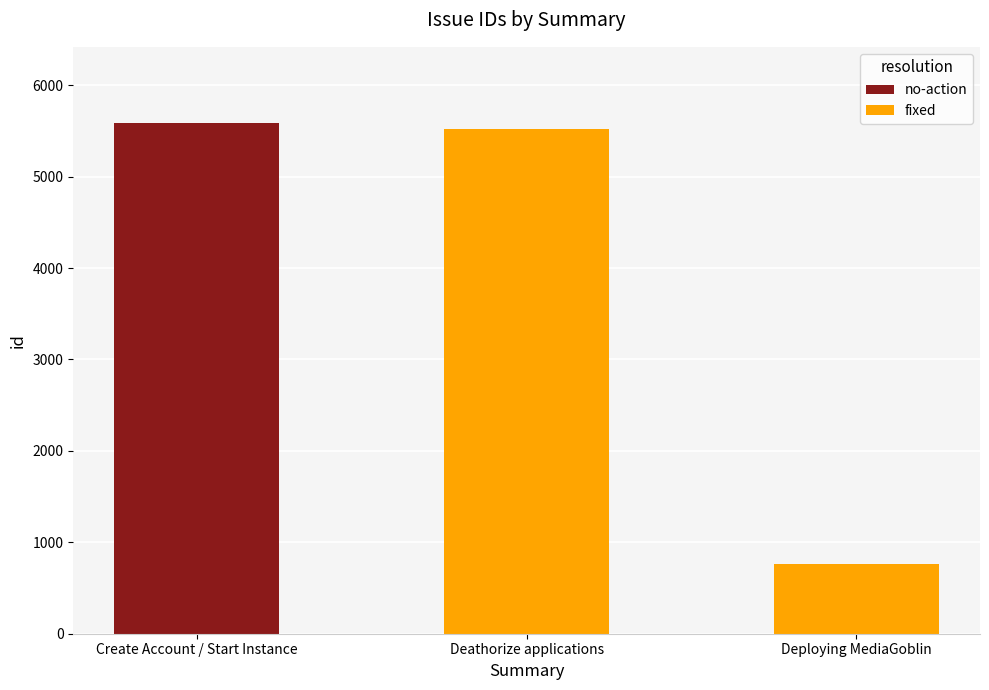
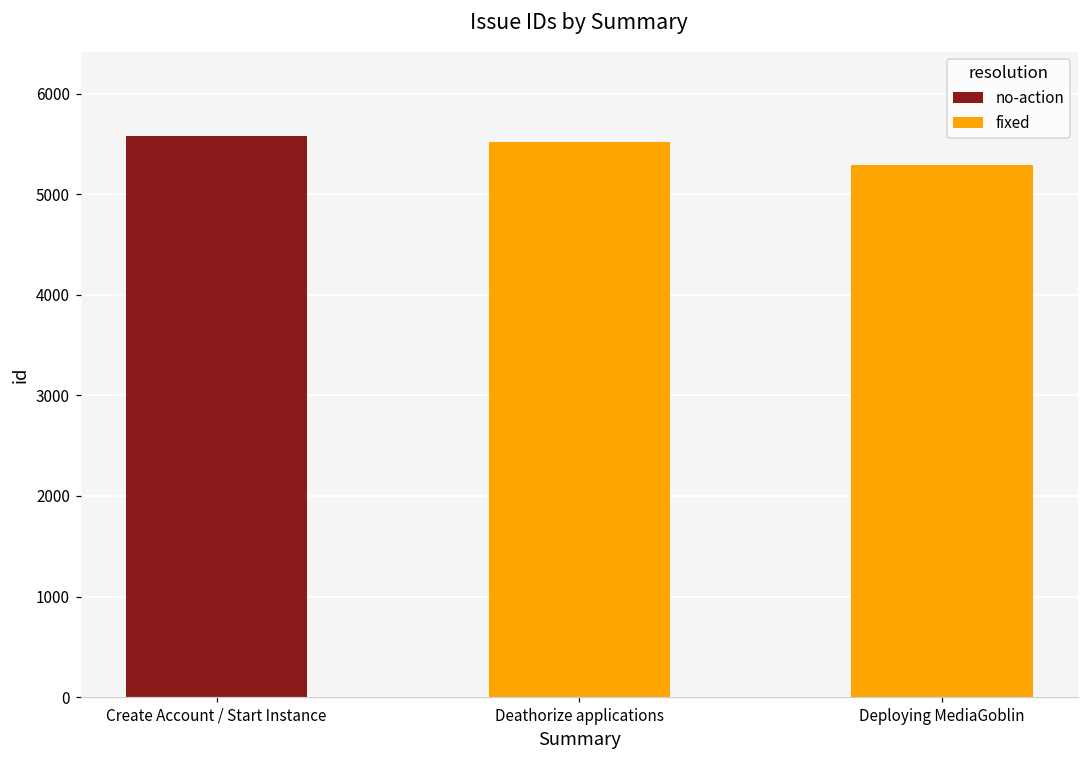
Deploying MediaGoblin: 800 -> 5300
